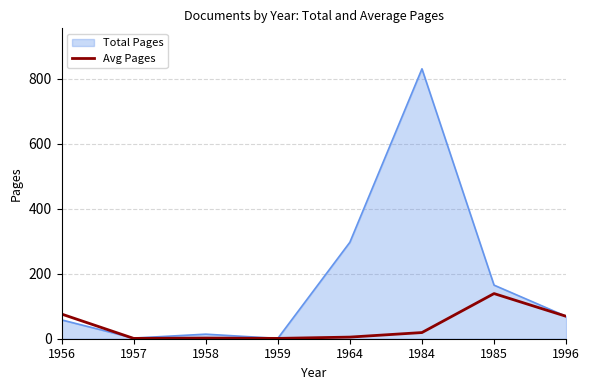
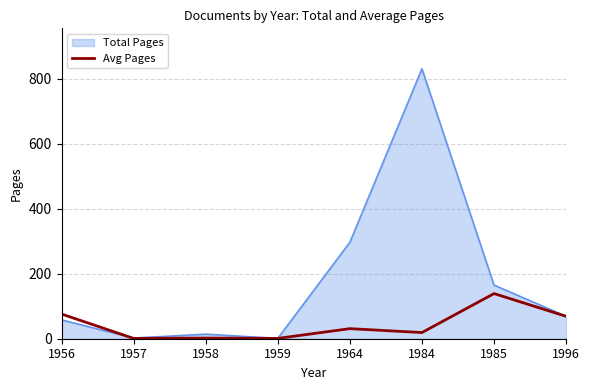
Avg Pages, 1964: 10 -> 30
